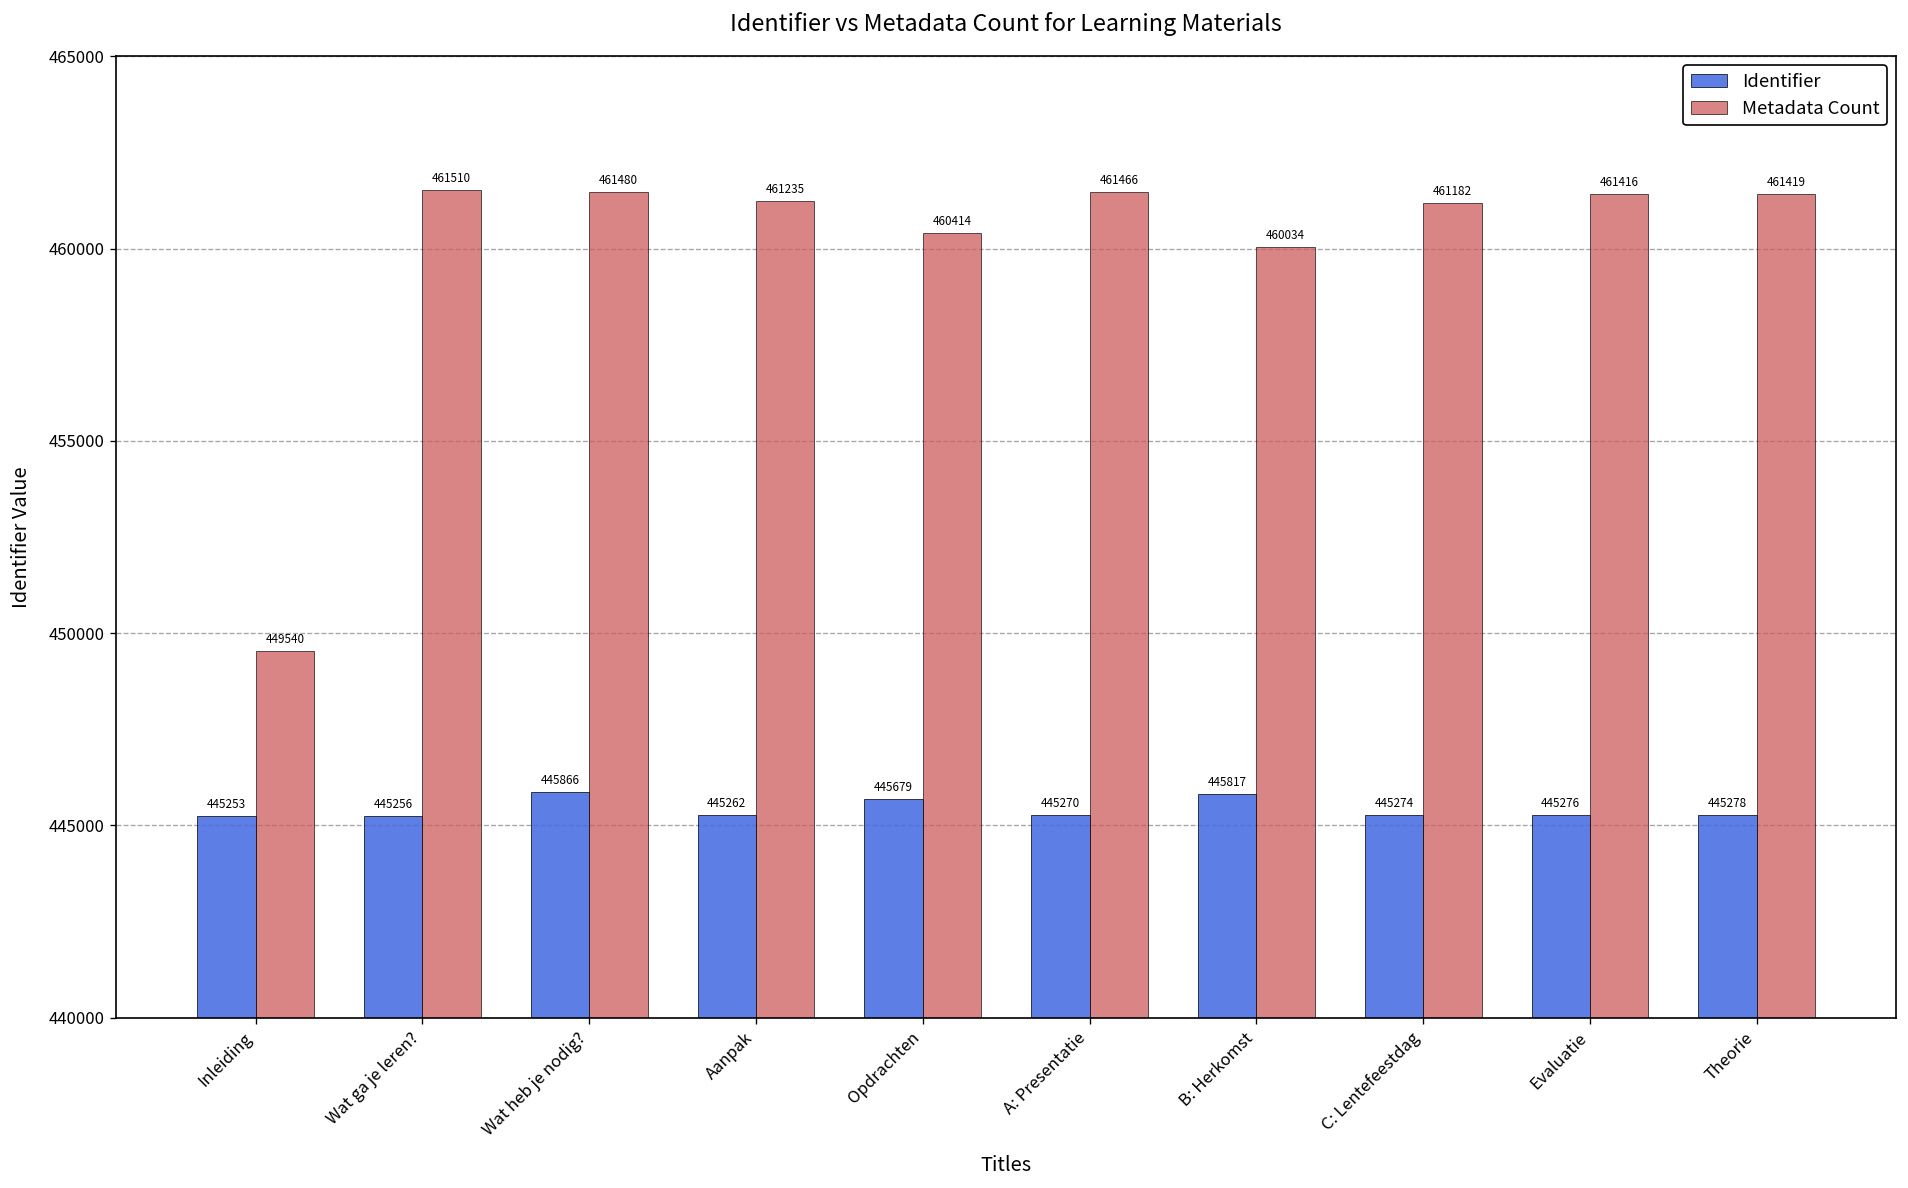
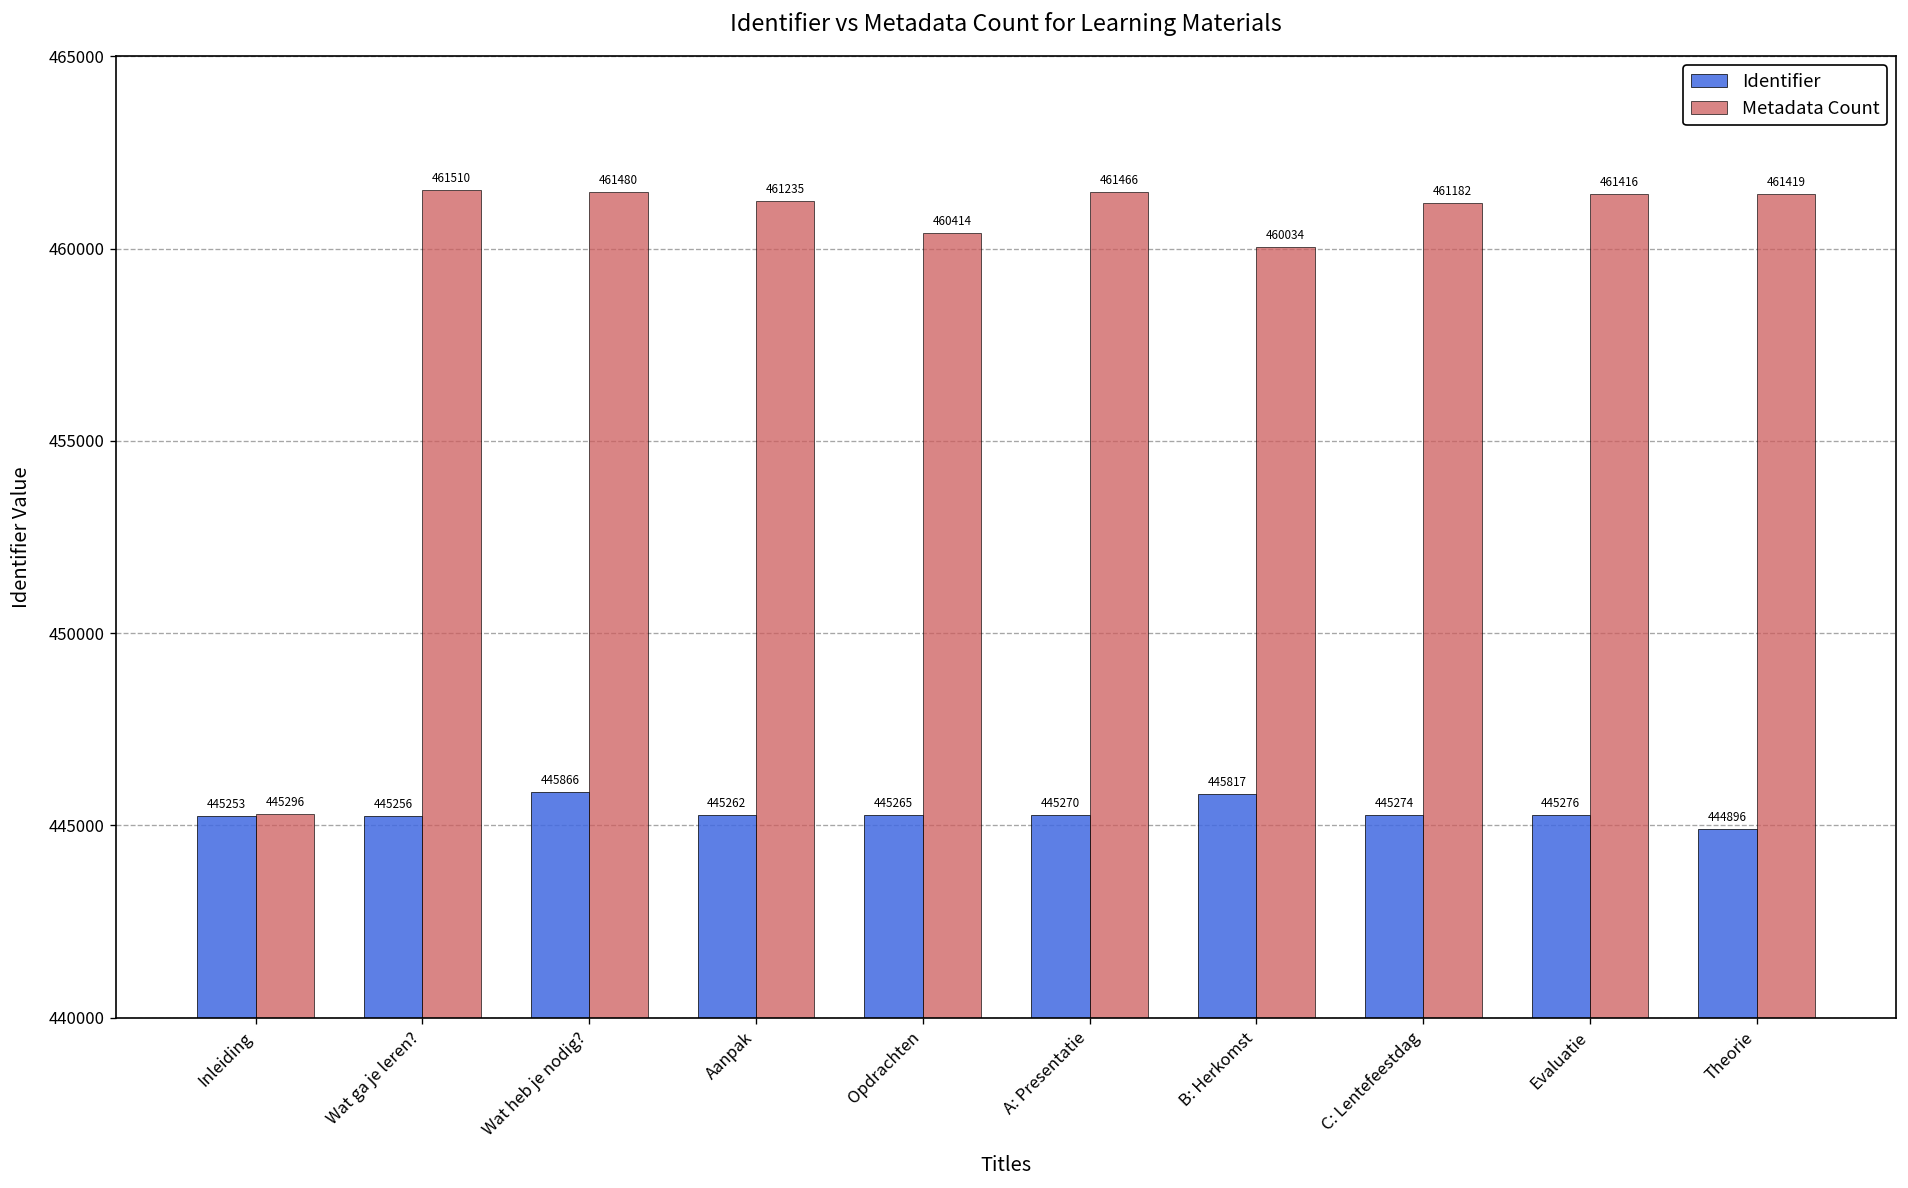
Metadata Count, Inleiding: 449540 -> 445296
Identifier, Opdrachten: 445679 -> 445265
Identifier, Theorie: 445278 -> 444896
